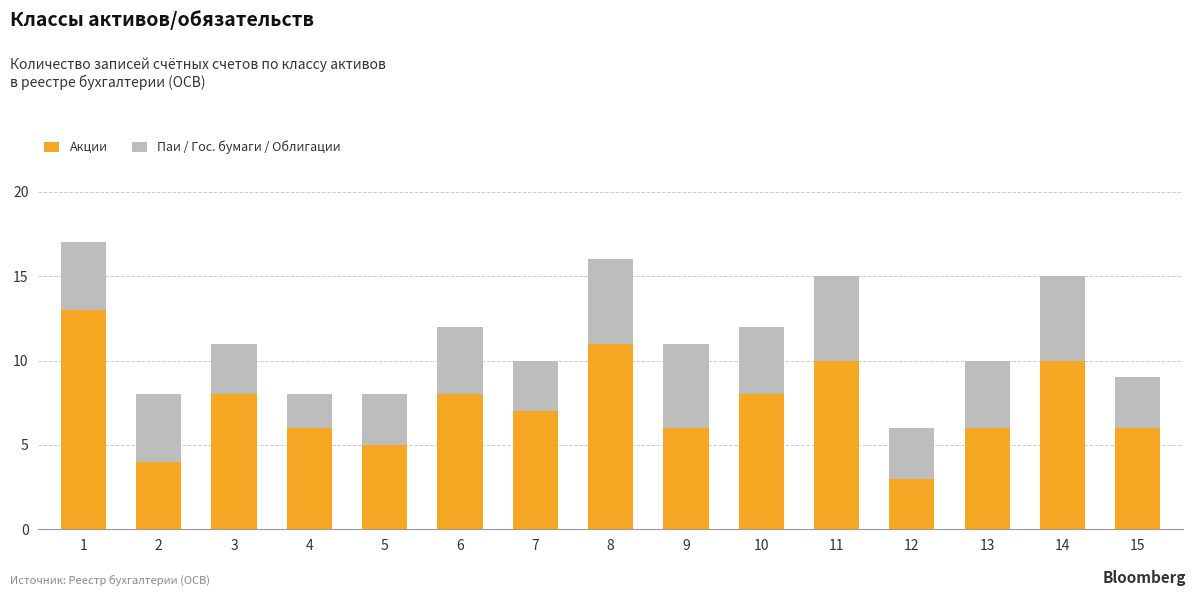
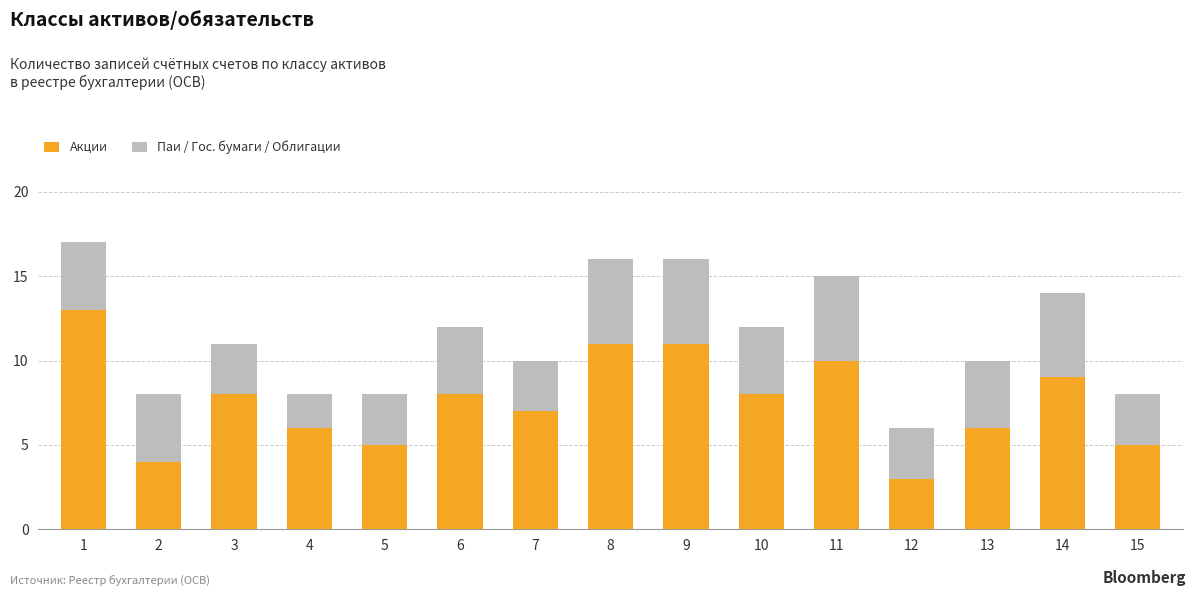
Акции, 9: 6 -> 11
Акции, 14: 10 -> 9
Акции, 15: 6 -> 5
